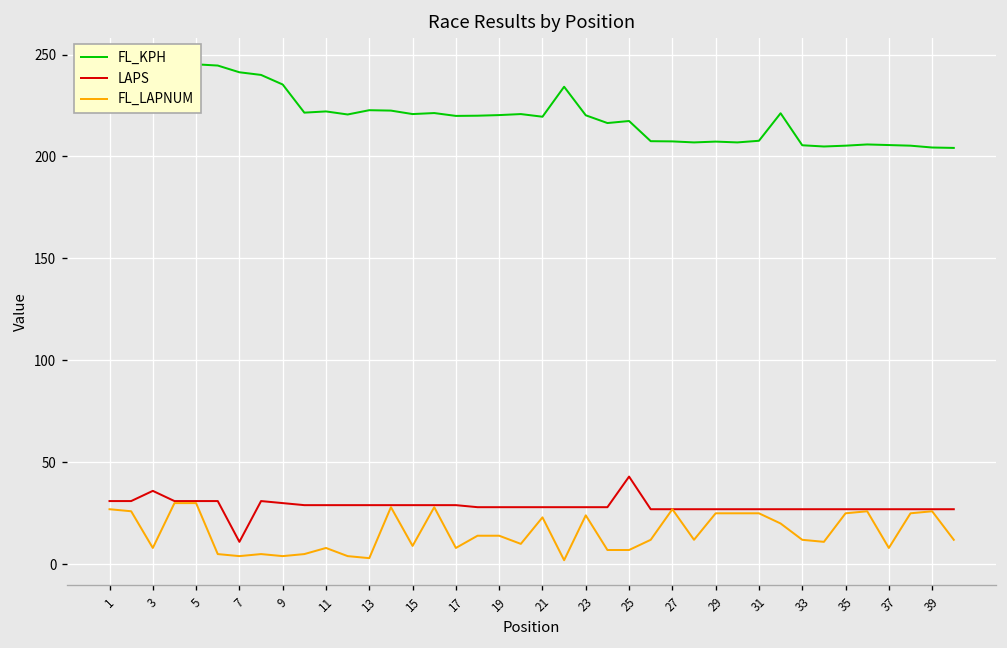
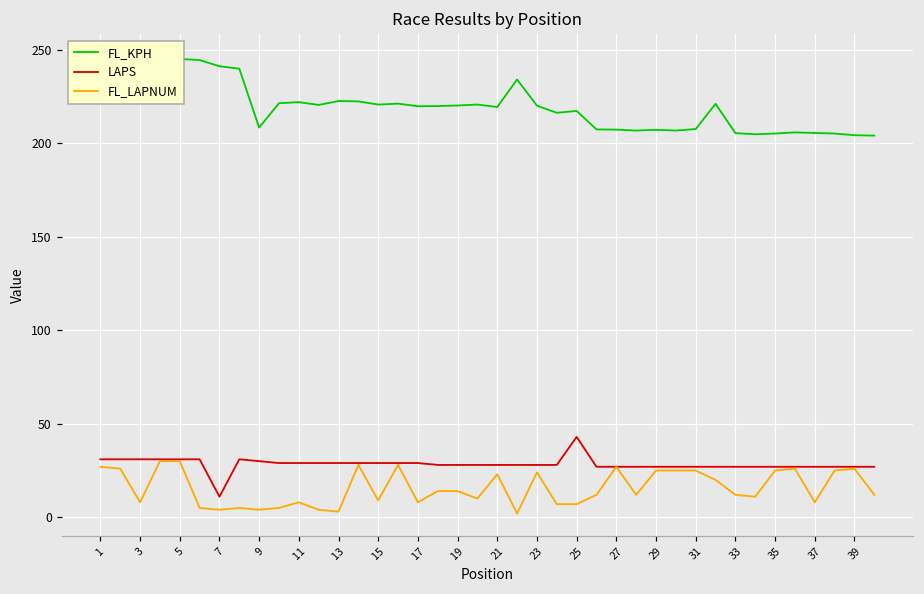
LAPS, 3: 36 -> 31
FL_KPH, 9: 235 -> 209
